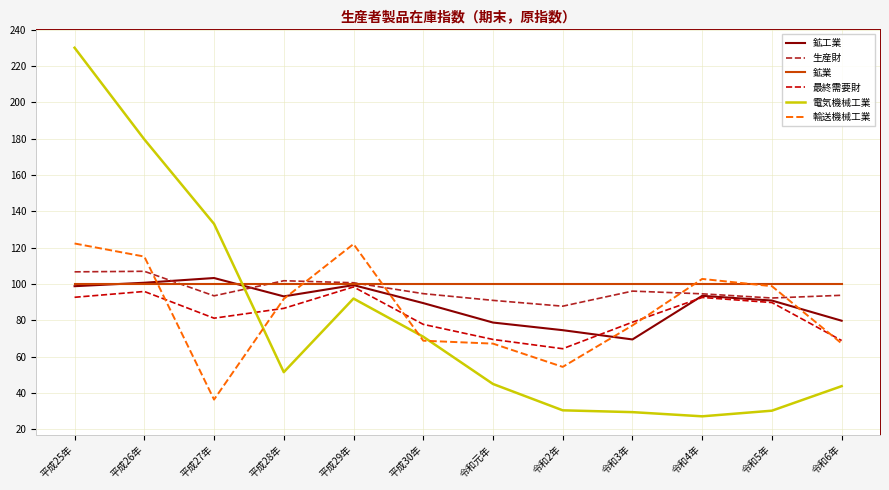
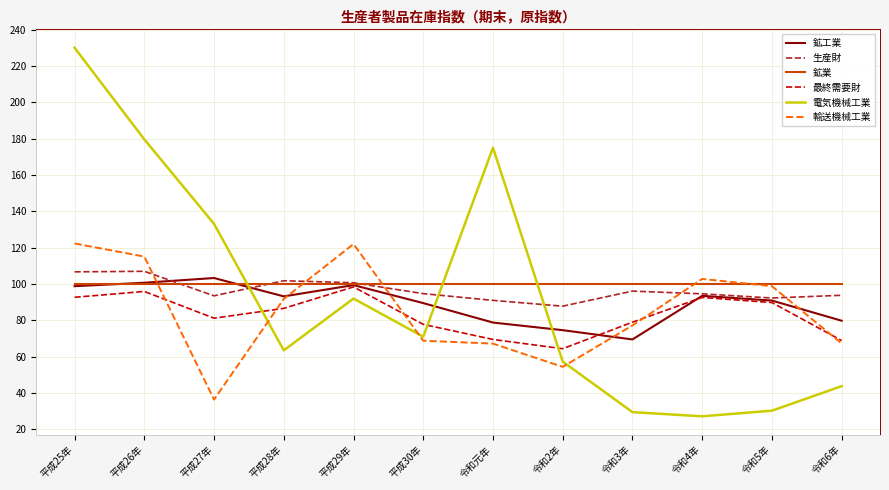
電気機械工業, 平成28年: 52 -> 64
電気機械工業, 令和元年: 45 -> 175
電気機械工業, 令和2年: 31 -> 57
